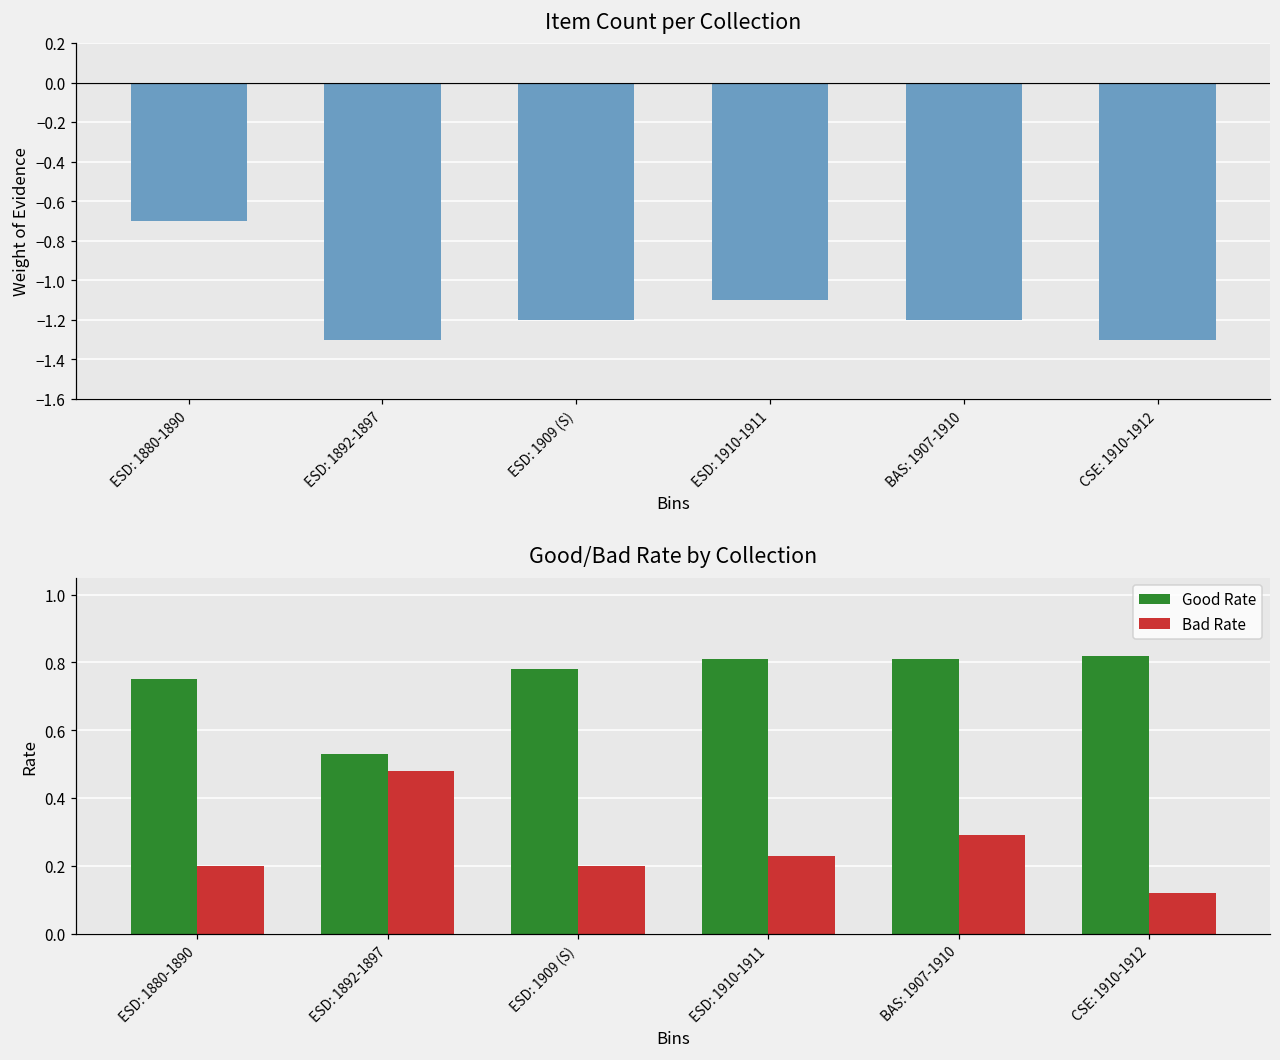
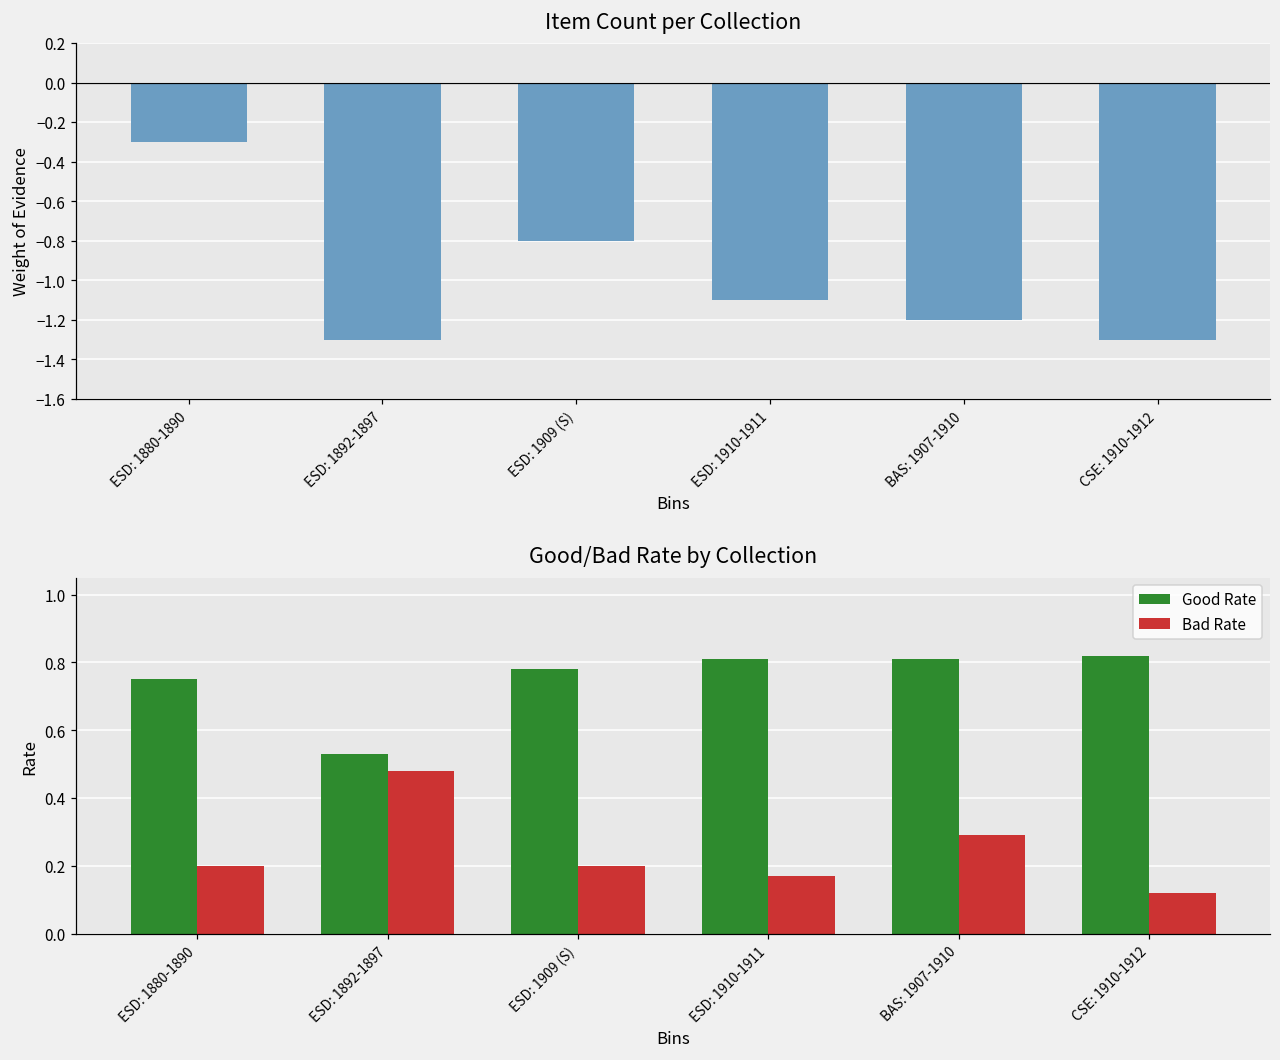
Item Count per Collection, ESD: 1880-1890: -0.7 -> -0.3
Item Count per Collection, ESD: 1909 (S): -1.2 -> -0.8
Good/Bad Rate by Collection, Bad Rate, ESD: 1910-1911: 0.23 -> 0.17
